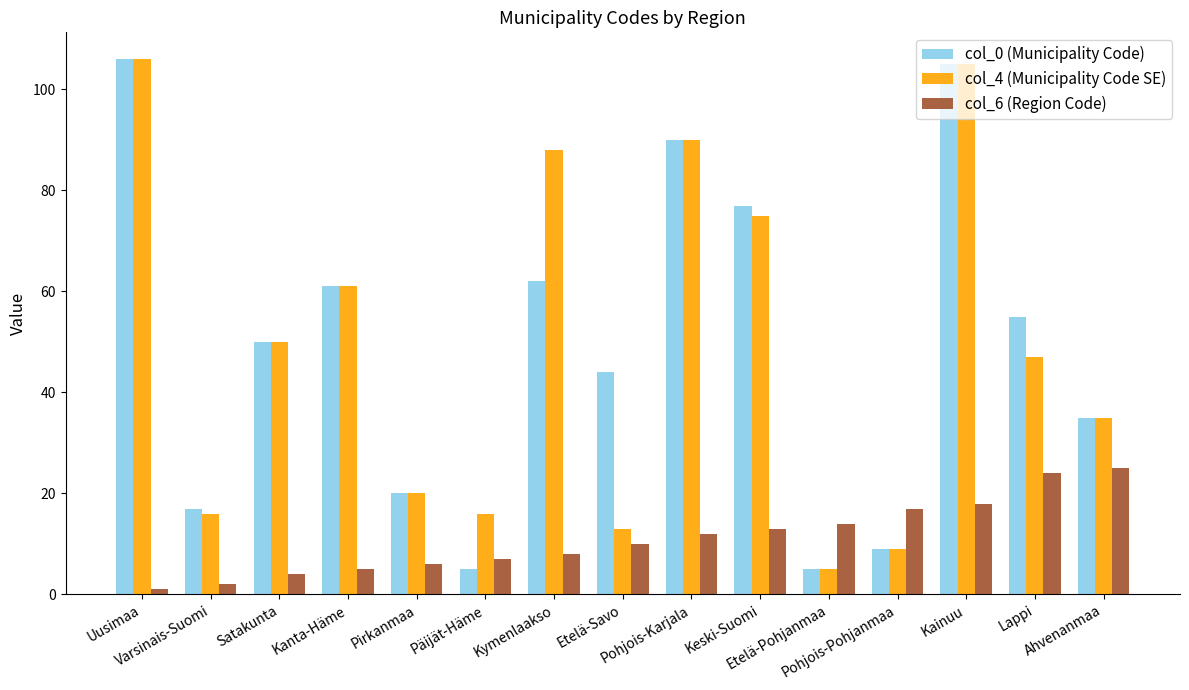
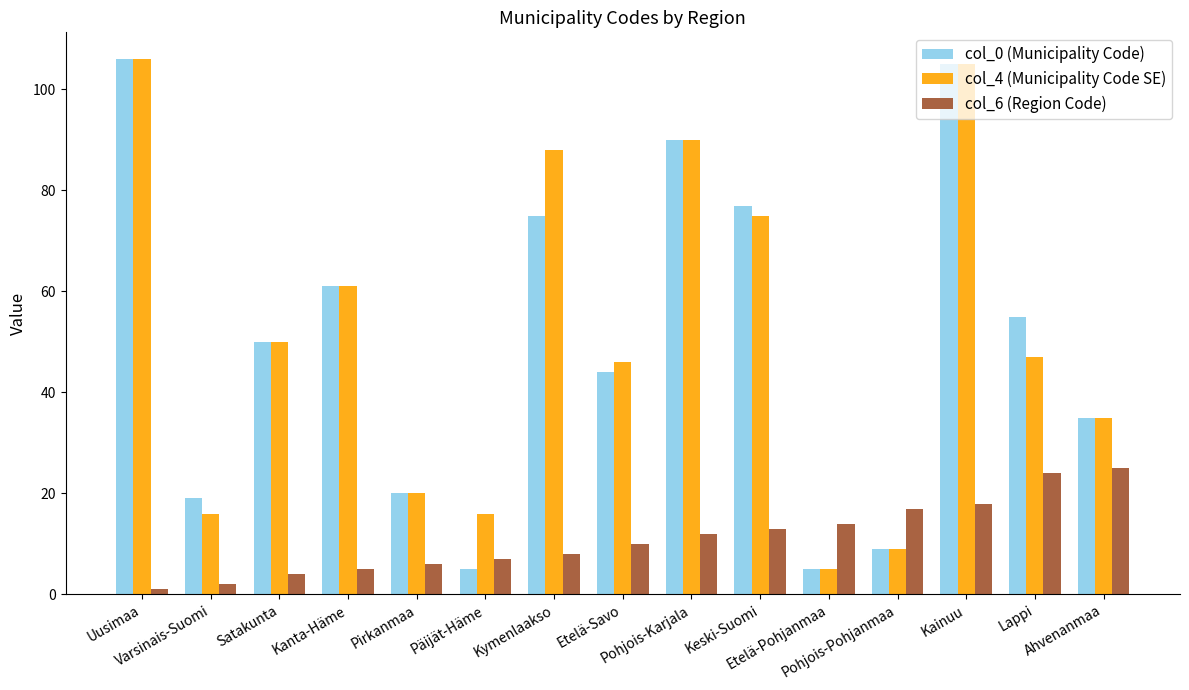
col_0 (Municipality Code), Varsinais-Suomi: 17 -> 19
col_0 (Municipality Code), Kymenlaakso: 62 -> 75
col_4 (Municipality Code SE), Etelä-Savo: 13 -> 46
